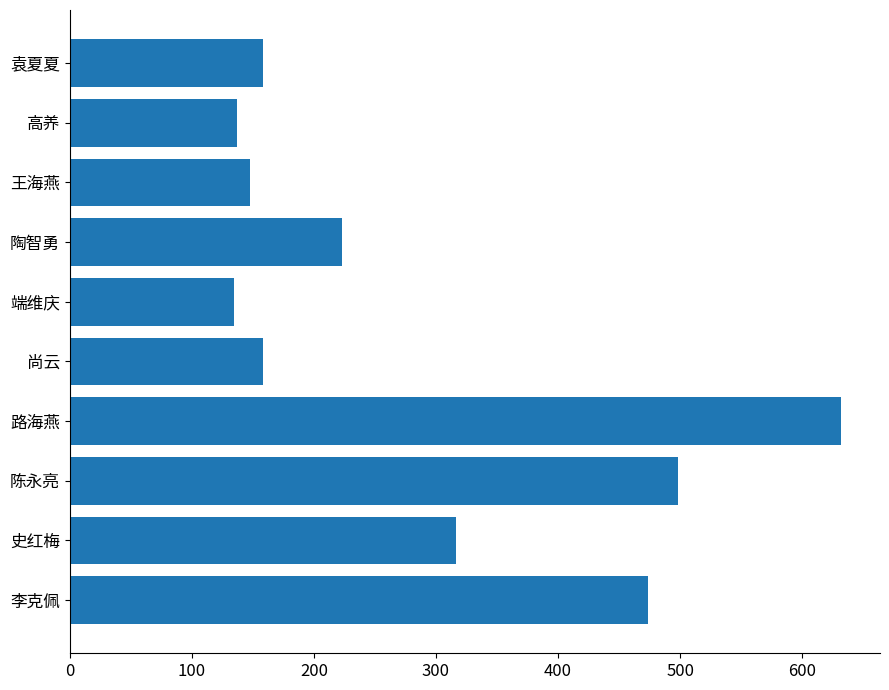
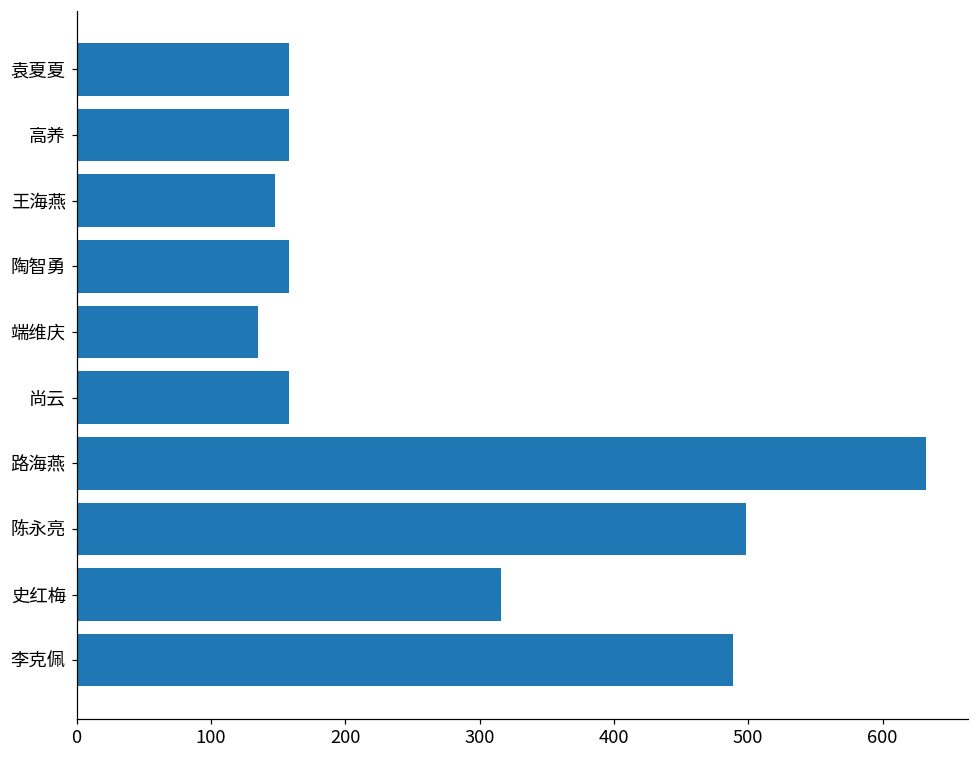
高养: 137 -> 158
陶智勇: 223 -> 158
李克佩: 474 -> 489
